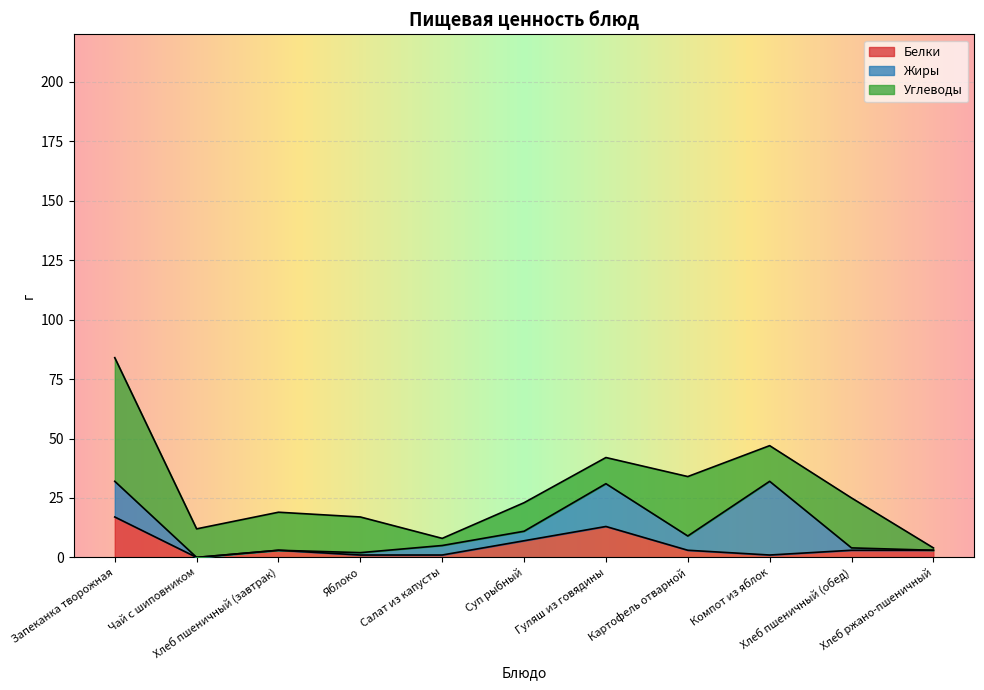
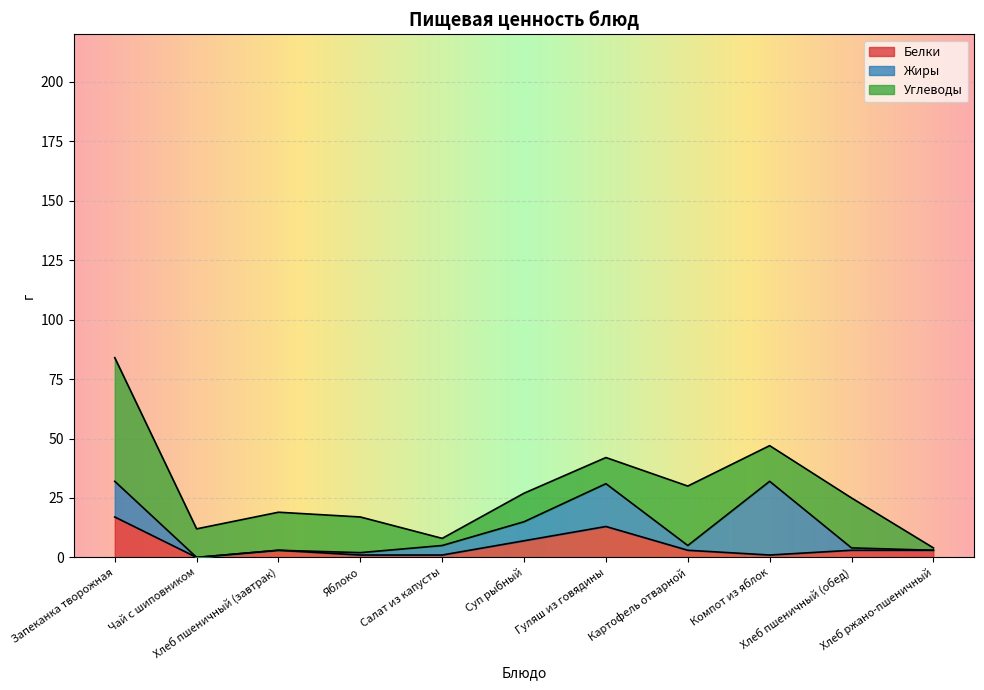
Жиры, Суп рыбный: 4 -> 8
Жиры, Картофель отварной: 6 -> 2
